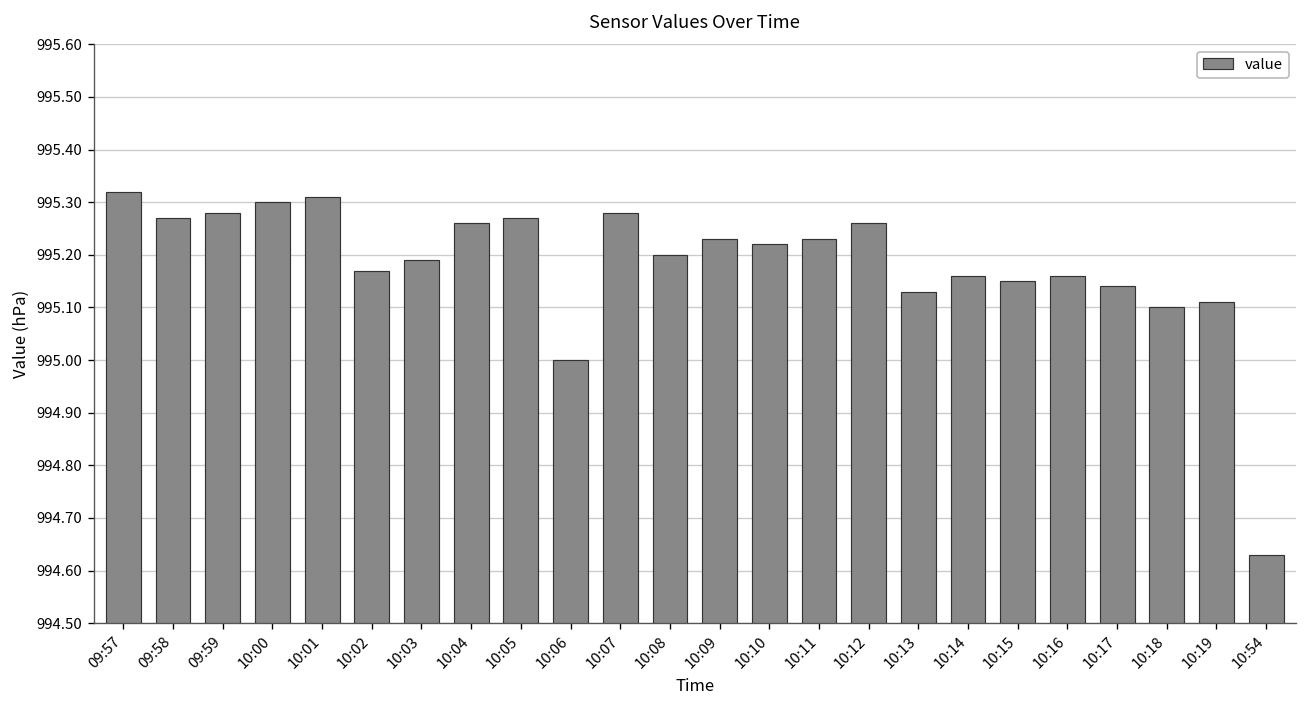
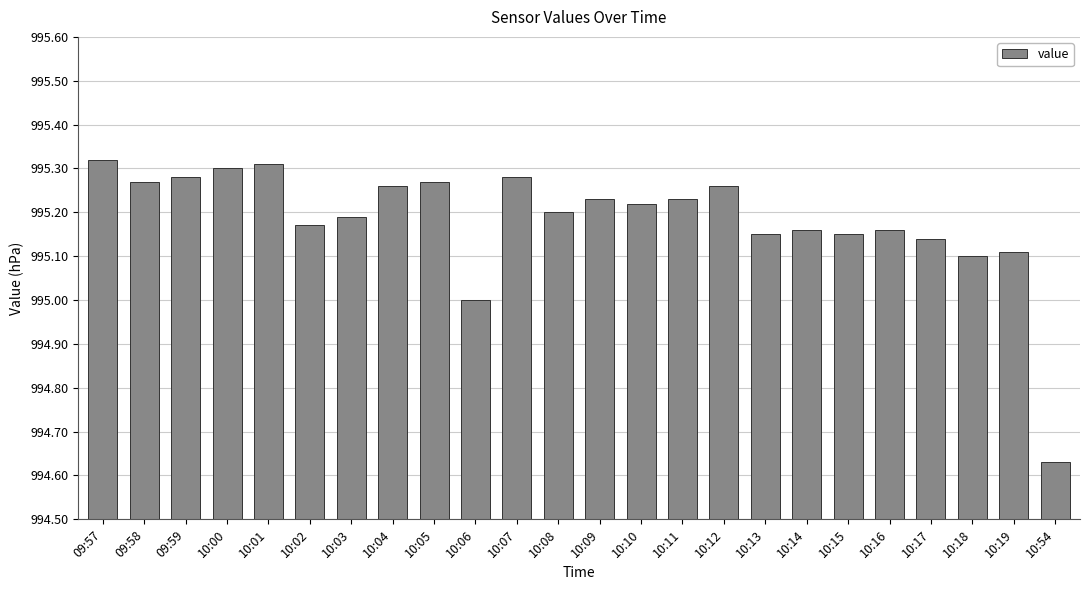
10:13: 995.13 -> 995.15
